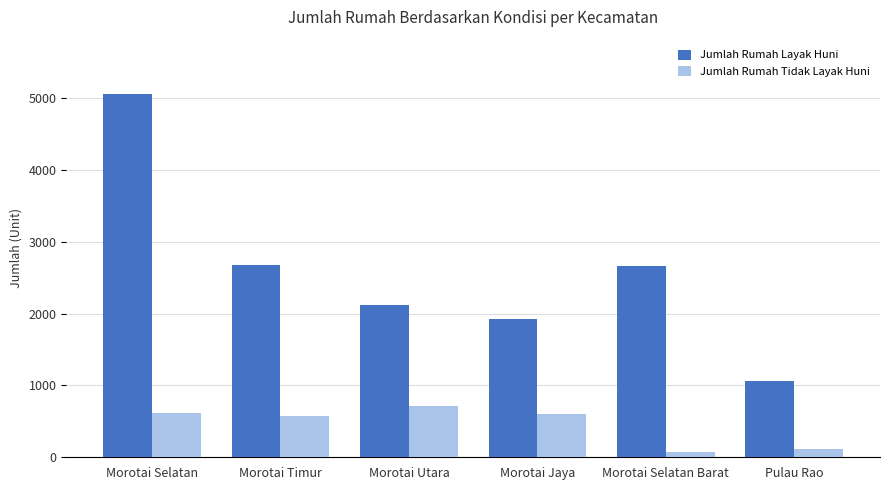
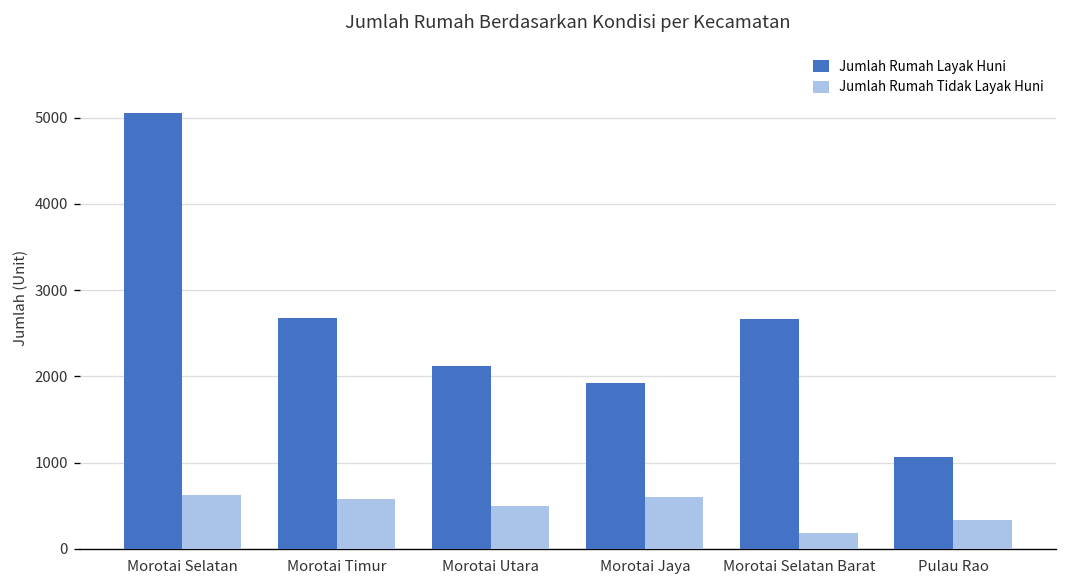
Jumlah Rumah Tidak Layak Huni, Morotai Utara: 700 -> 500
Jumlah Rumah Tidak Layak Huni, Morotai Selatan Barat: 100 -> 200
Jumlah Rumah Tidak Layak Huni, Pulau Rao: 100 -> 300
